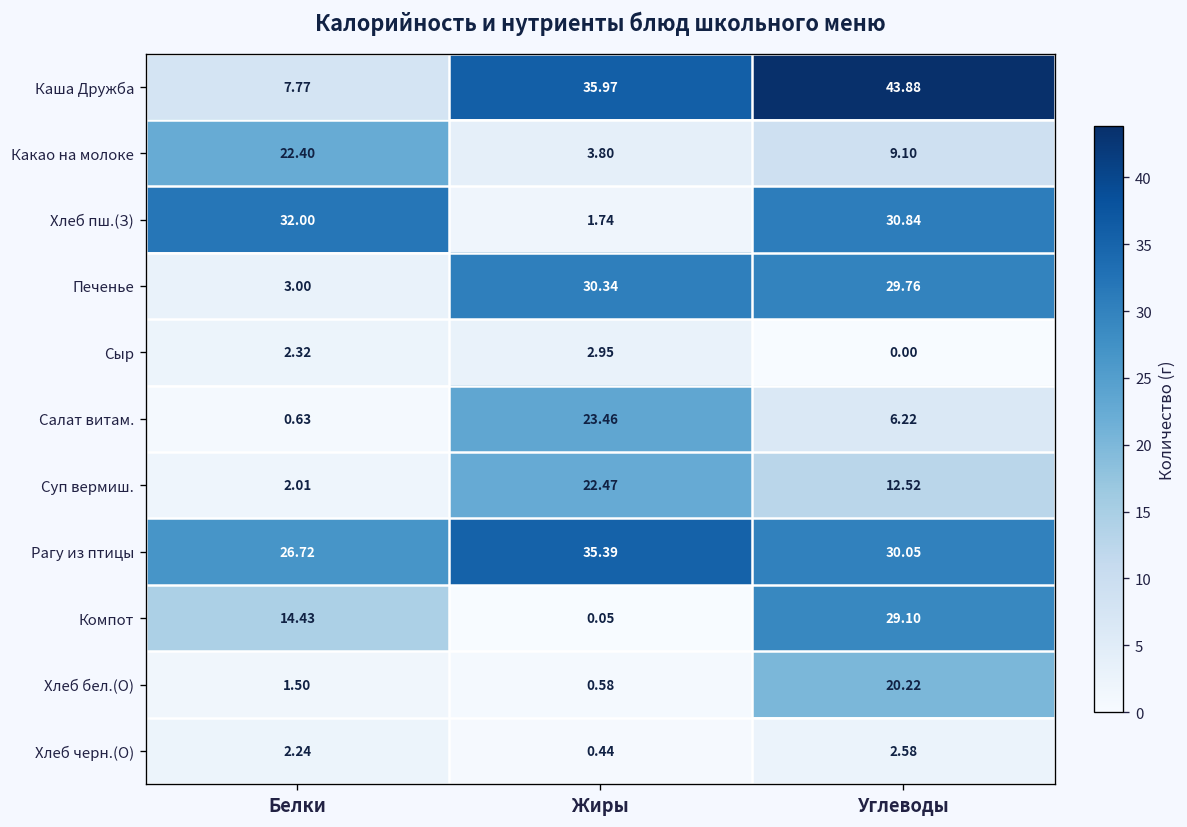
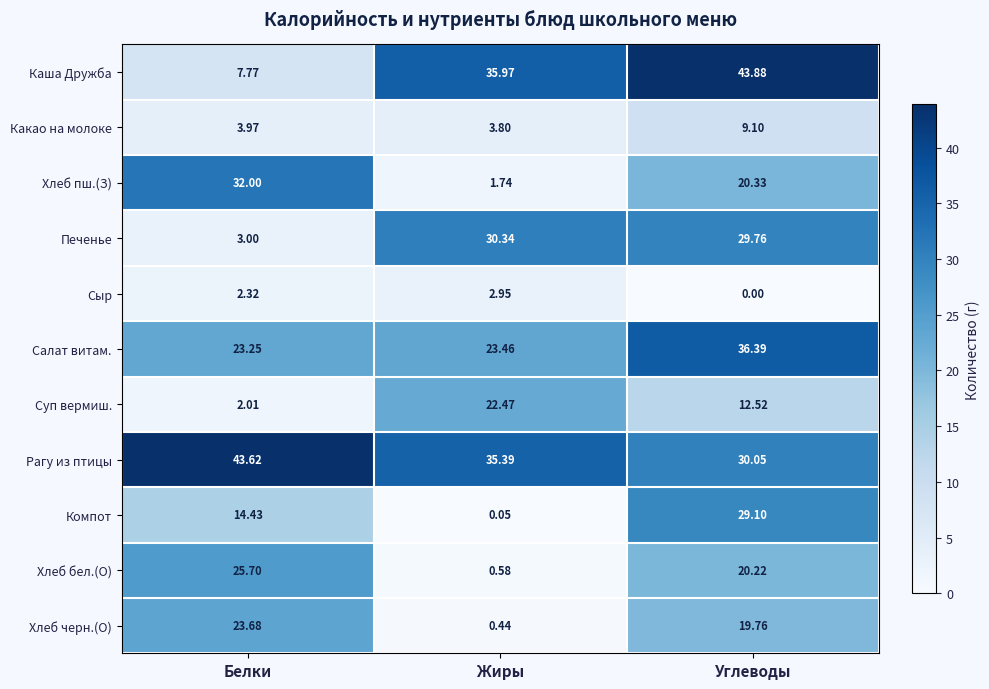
Какао на молоке, Белки: 22.40 -> 3.97
Хлеб пш.(З), Углеводы: 30.84 -> 20.33
Салат витам., Белки: 0.63 -> 23.25
Салат витам., Углеводы: 6.22 -> 36.39
Рагу из птицы, Белки: 26.72 -> 43.62
Хлеб бел.(О), Белки: 1.50 -> 25.70
Хлеб черн.(О), Белки: 2.24 -> 23.68
Хлеб черн.(О), Углеводы: 2.58 -> 19.76
